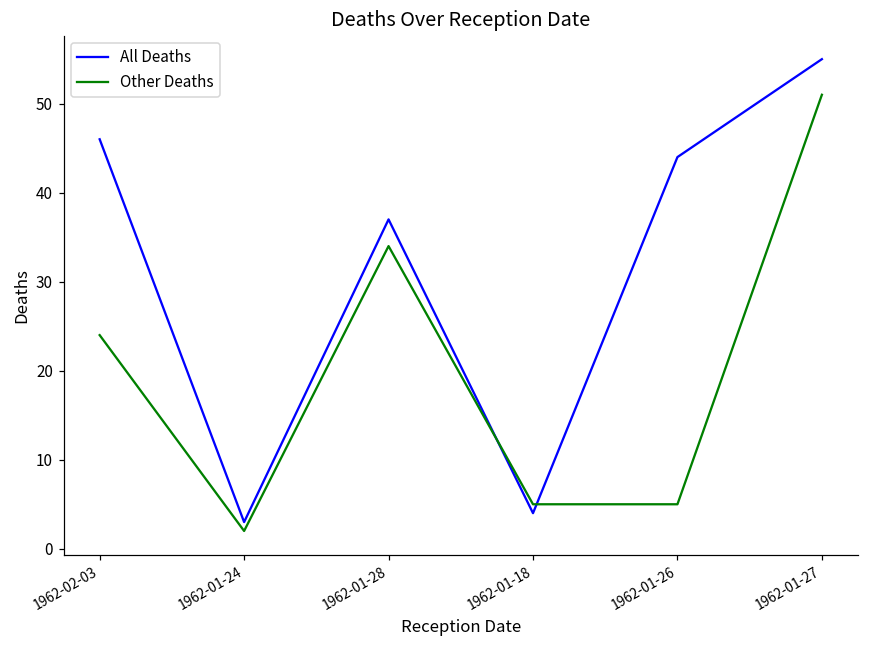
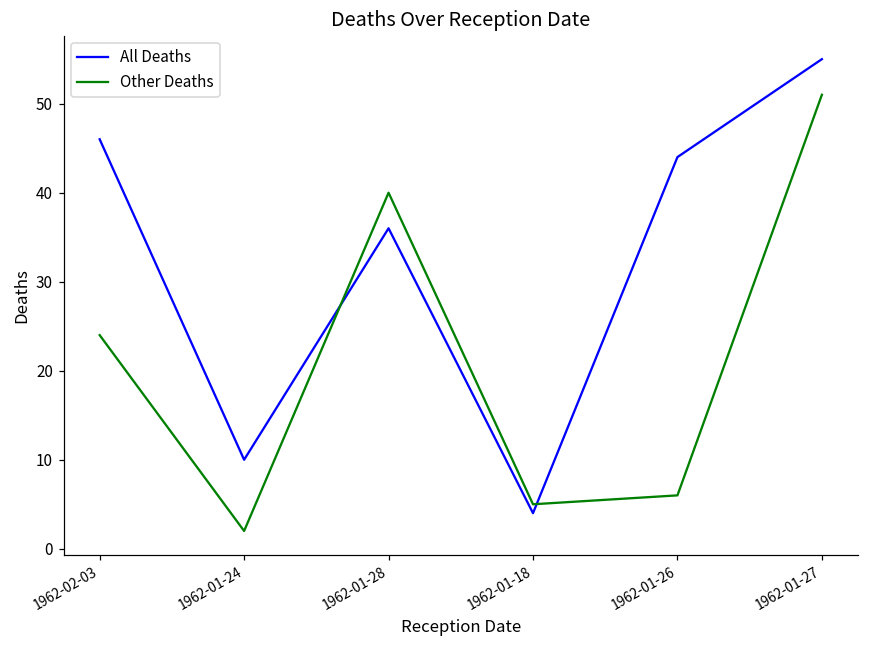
All Deaths, 1962-01-24: 3 -> 10
All Deaths, 1962-01-28: 37 -> 36
Other Deaths, 1962-01-28: 34 -> 40
Other Deaths, 1962-01-26: 5 -> 6
